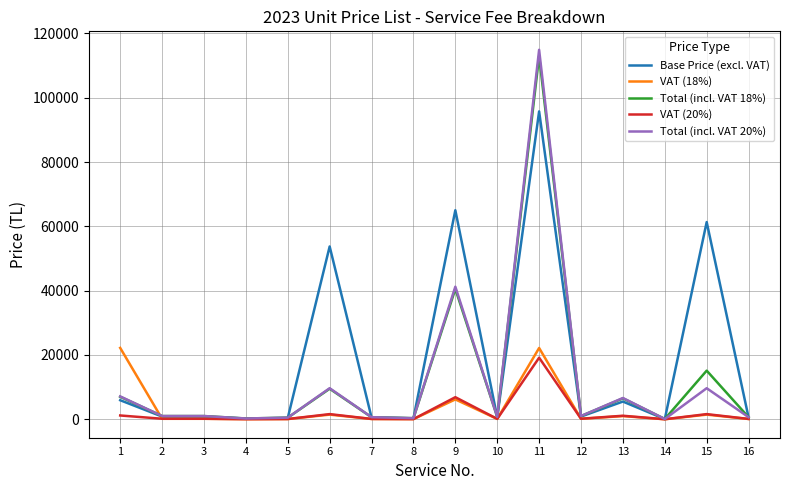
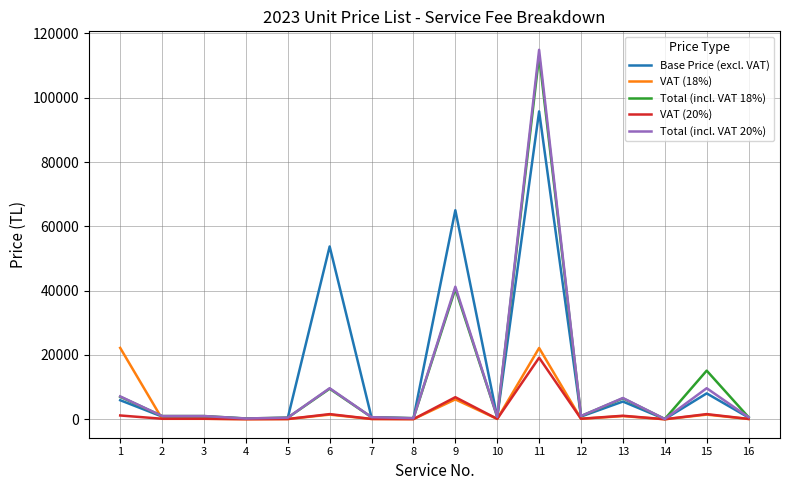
Base Price (excl. VAT), 15: 61000 -> 8000
